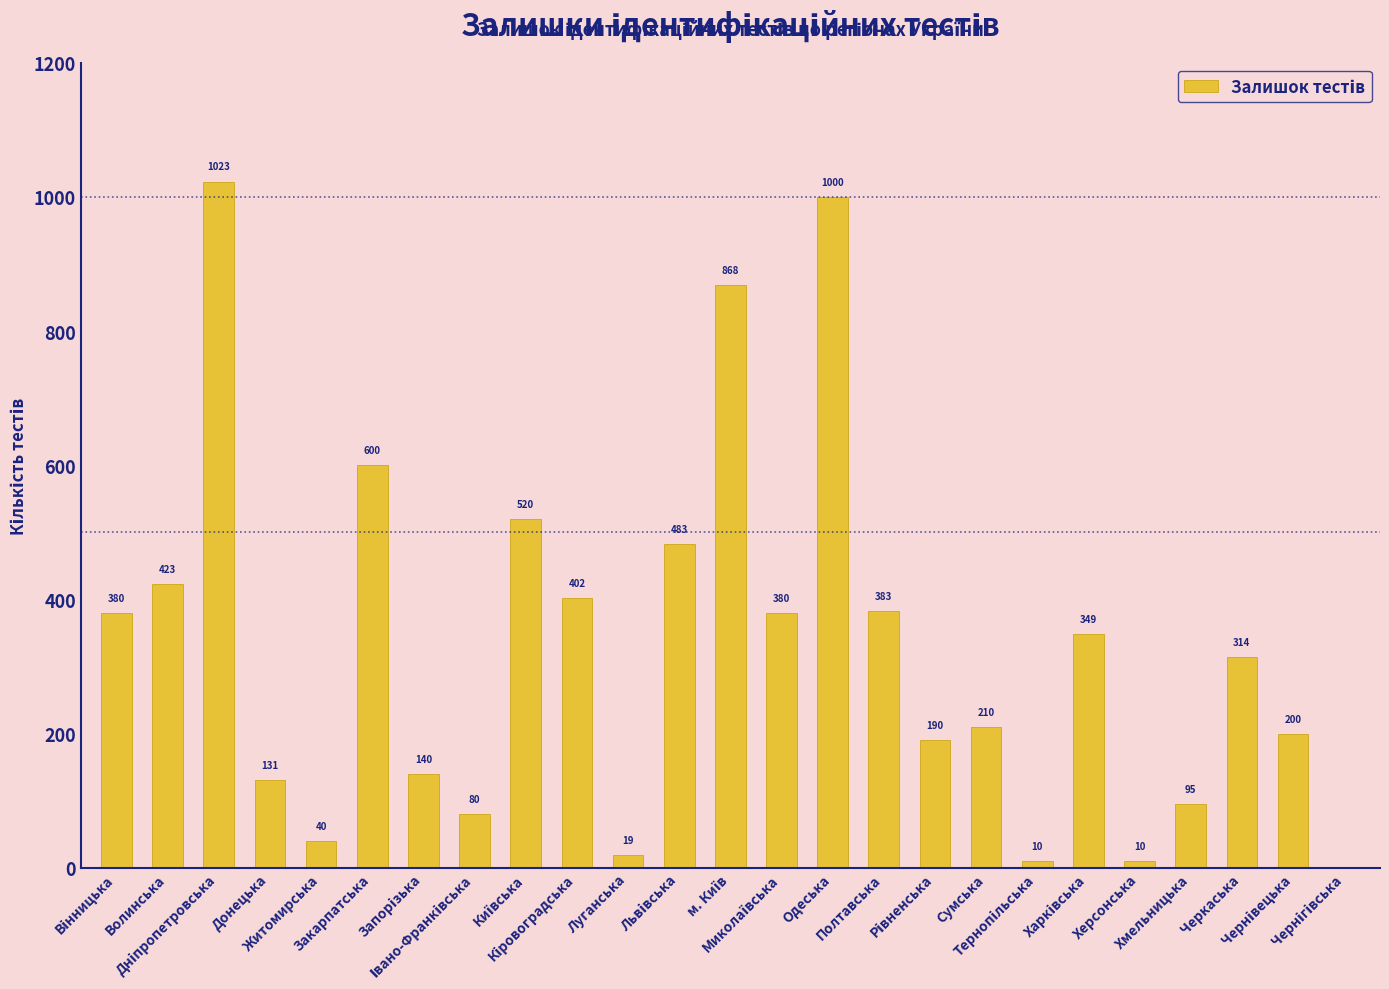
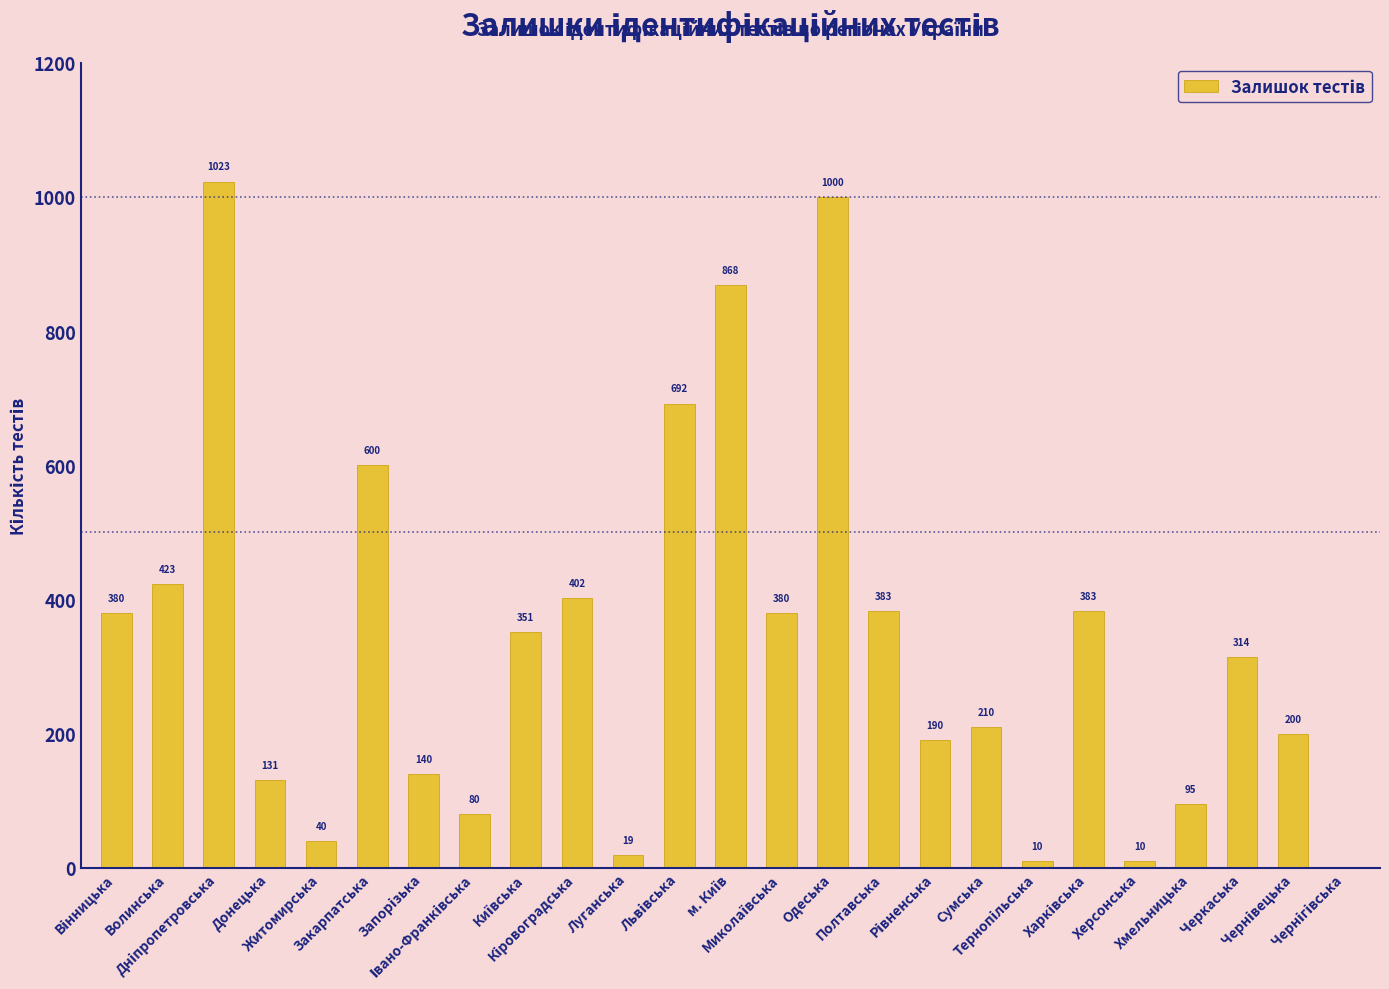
Київська: 520 -> 351
Львівська: 483 -> 692
Харківська: 349 -> 383
